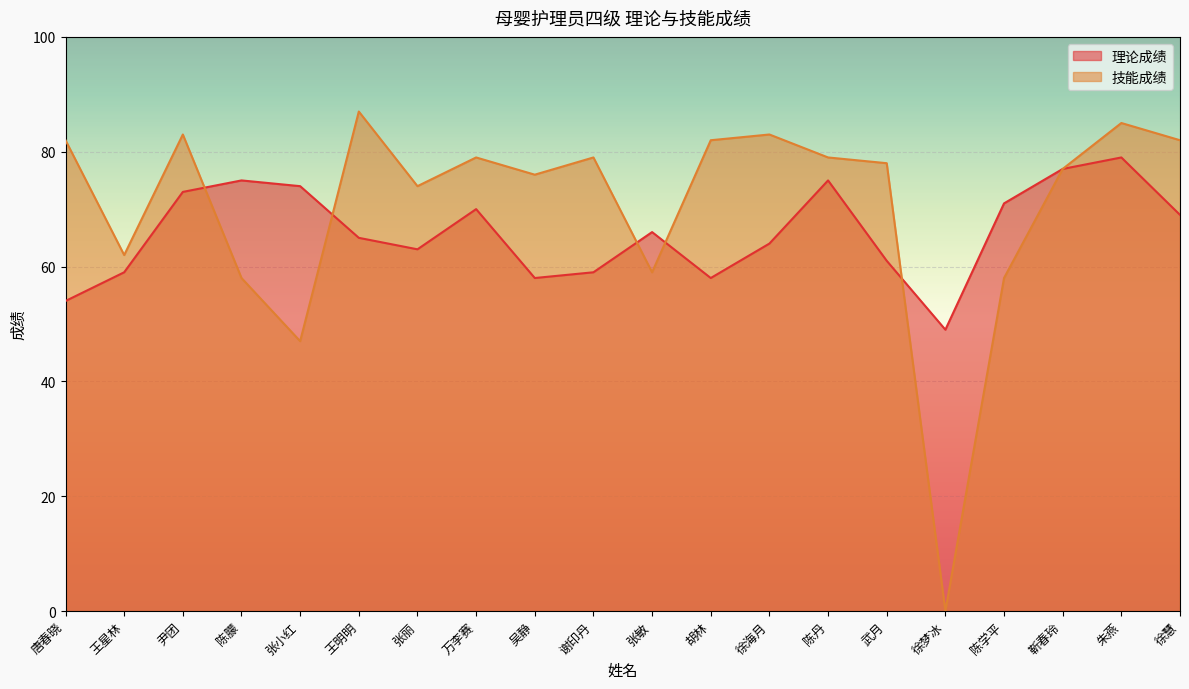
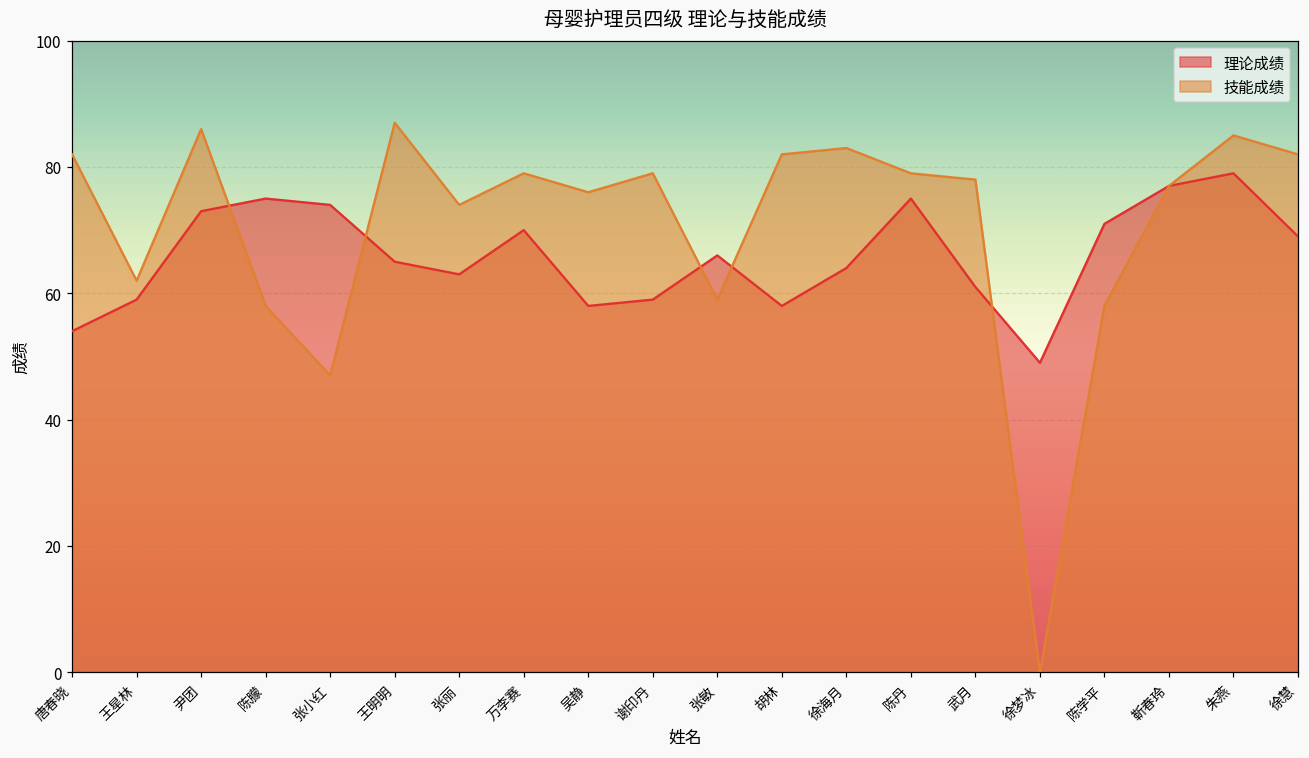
技能成绩, 尹团: 83 -> 86
